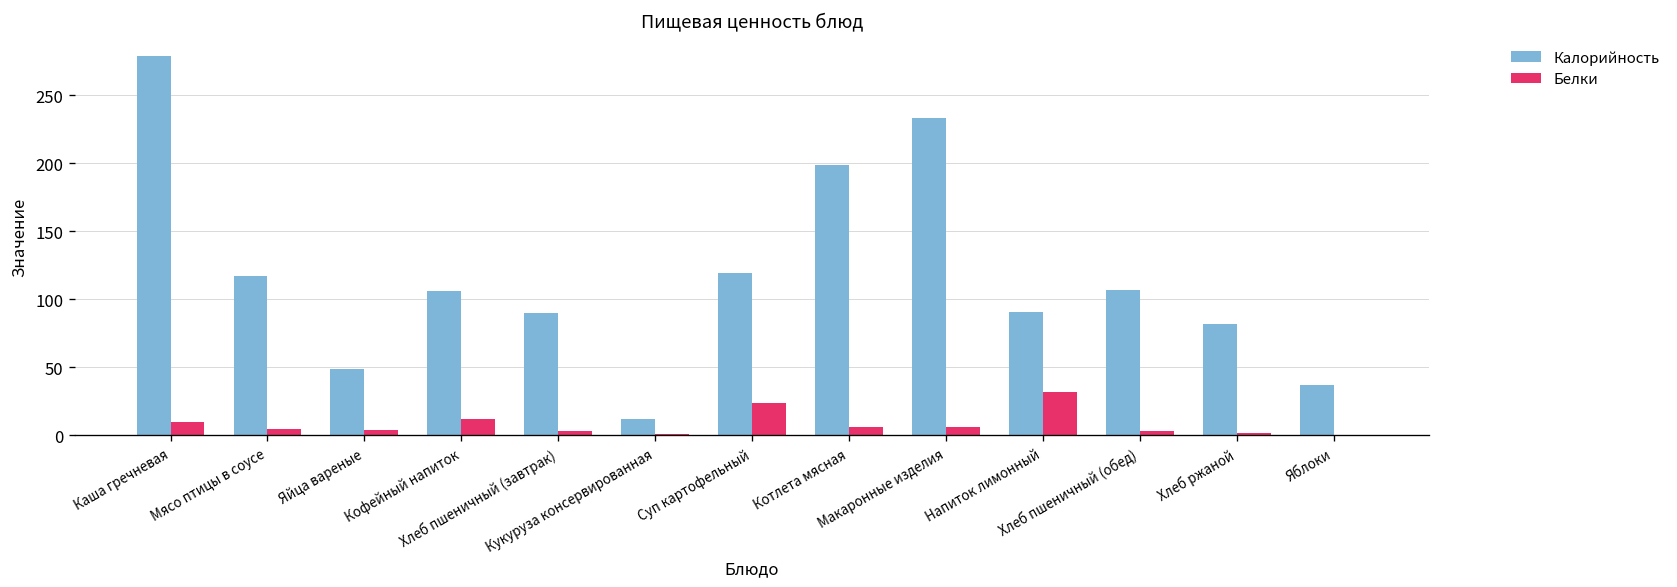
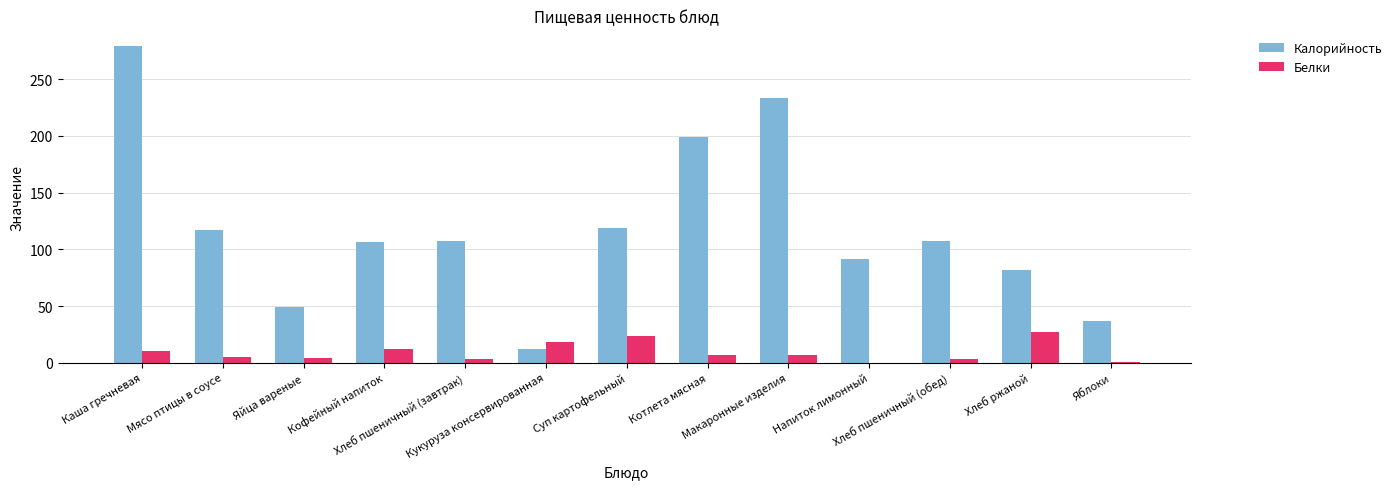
Калорийность, Хлеб пшеничный (завтрак): 90 -> 107
Белки, Кукуруза консервированная: 1 -> 18
Белки, Напиток лимонный: 32 -> 0
Белки, Хлеб ржаной: 2 -> 27
